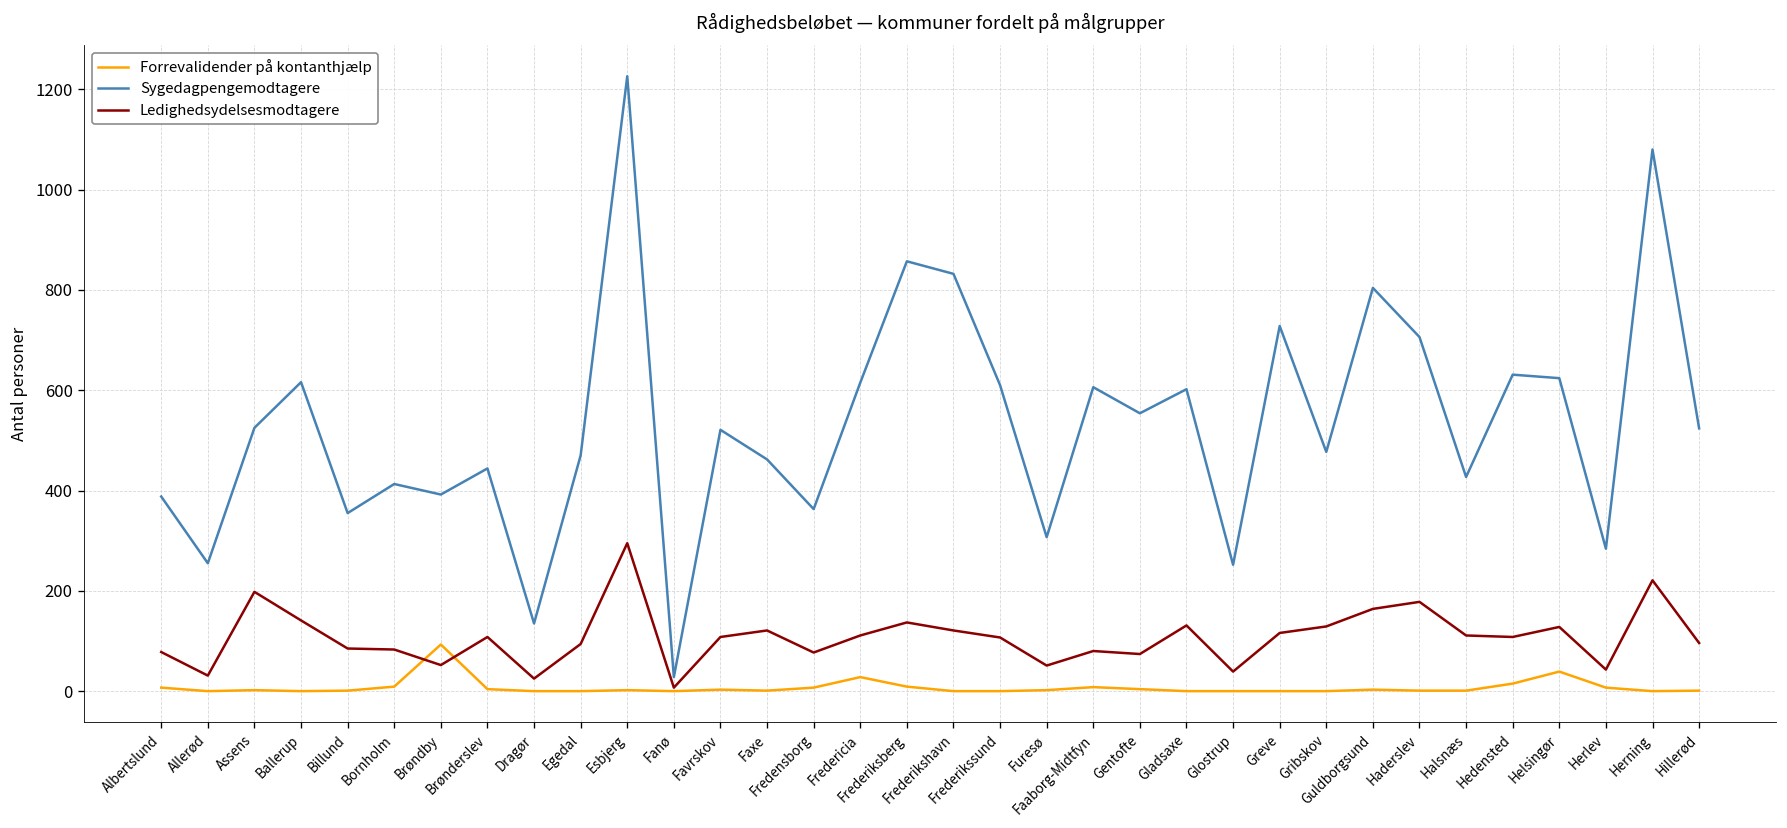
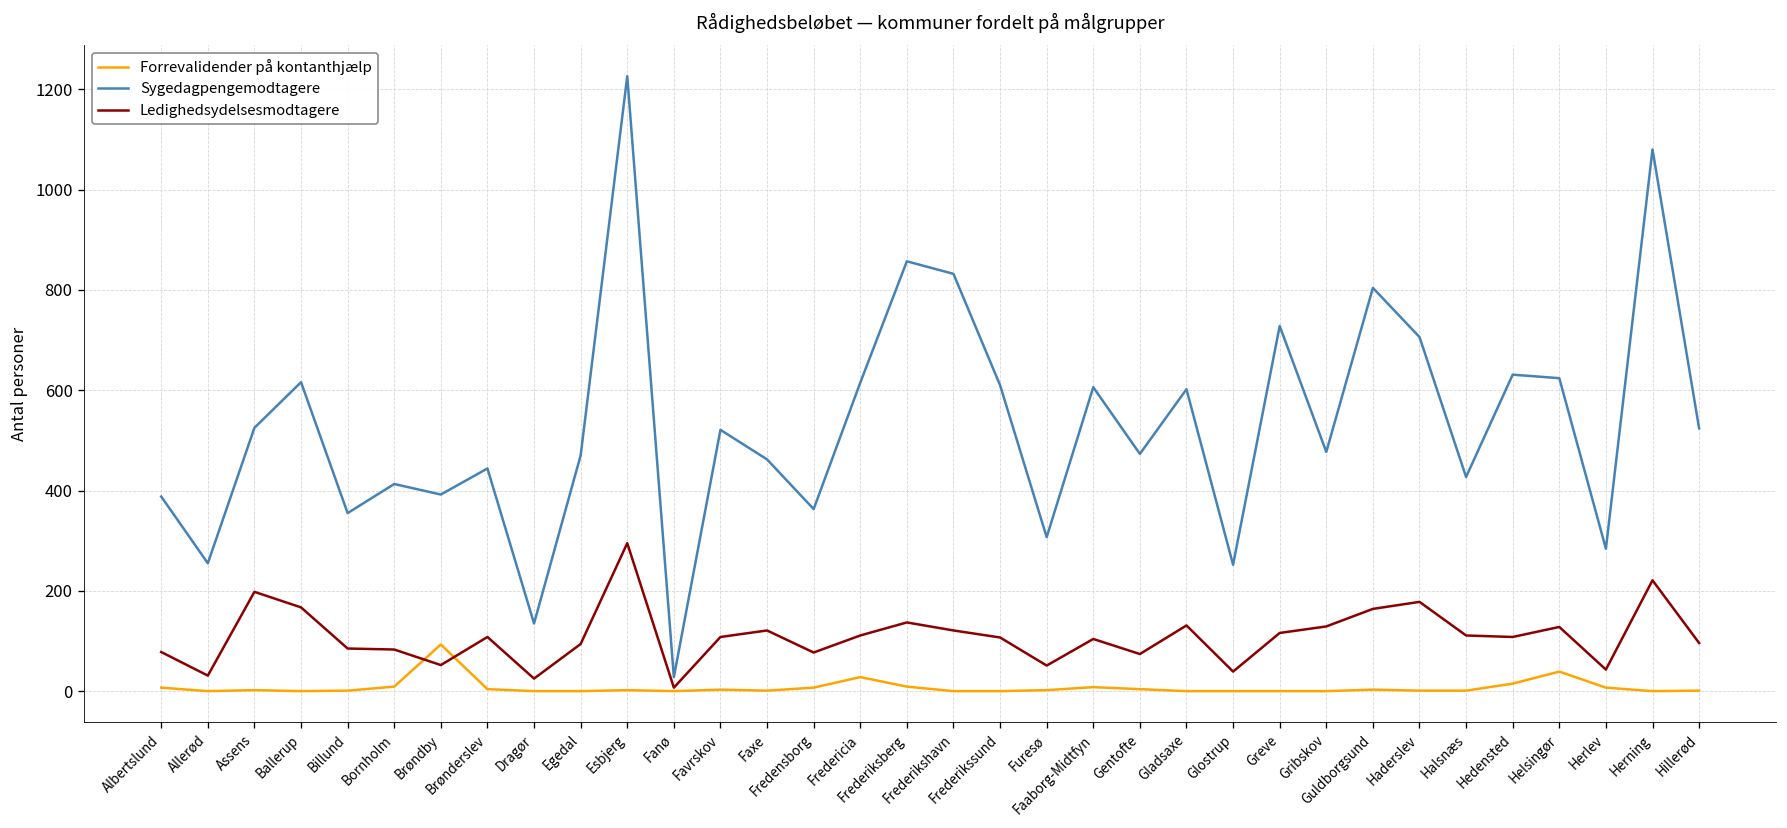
Ledighedsydelsesmodtagere, Ballerup: 140 -> 170
Ledighedsydelsesmodtagere, Faaborg-Midtfyn: 80 -> 100
Sygedagpengemodtagere, Gentofte: 550 -> 470
